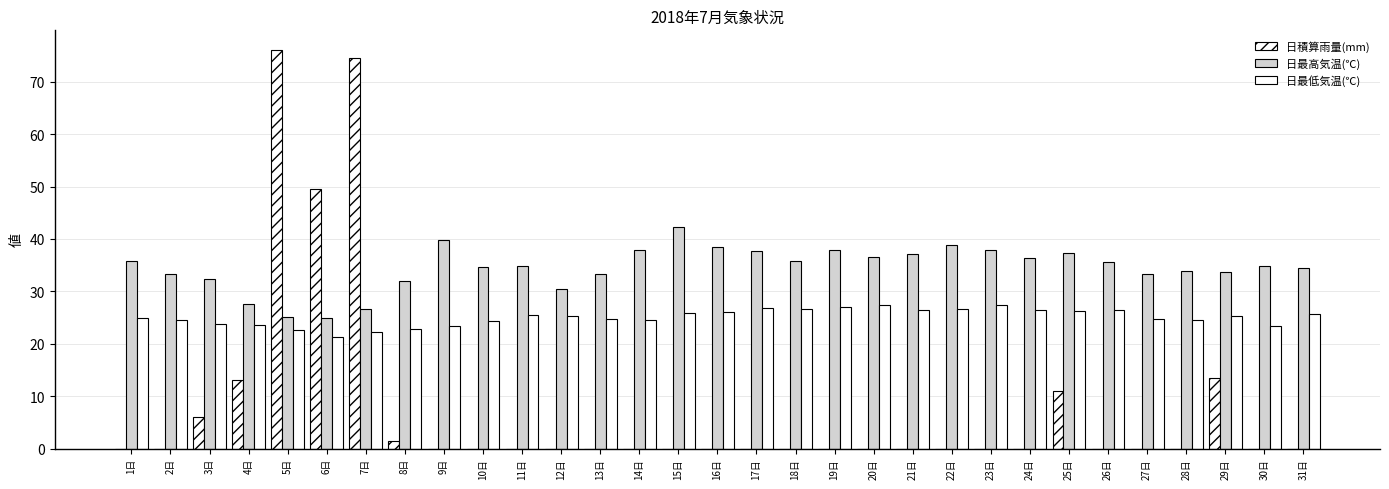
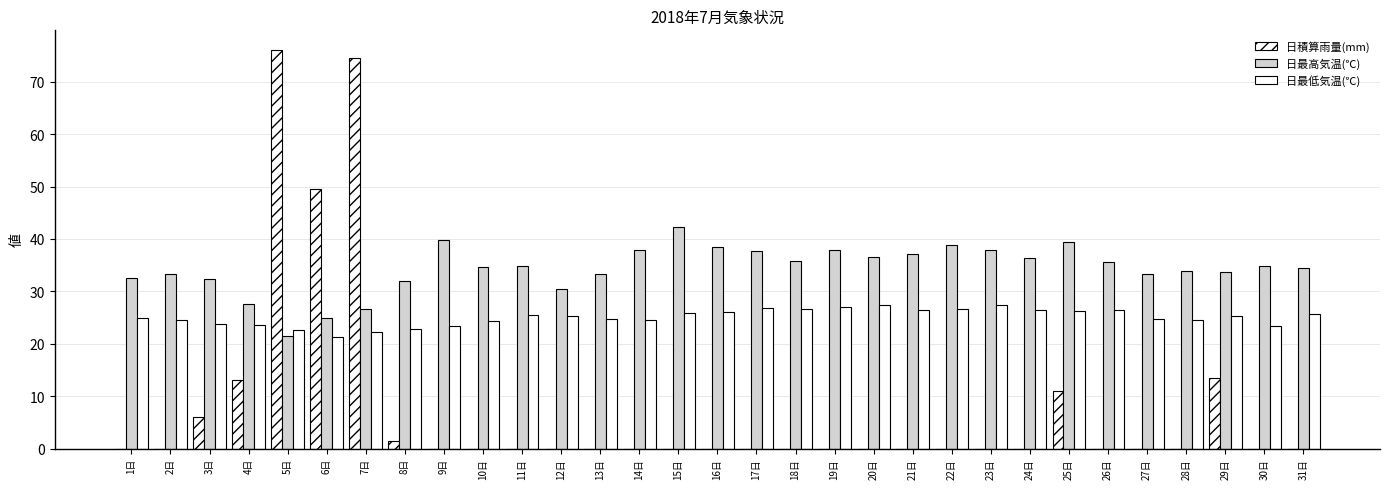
日最高気温(℃), 1日: 36 -> 33
日最高気温(℃), 5日: 25 -> 21
日最高気温(℃), 25日: 37 -> 40
